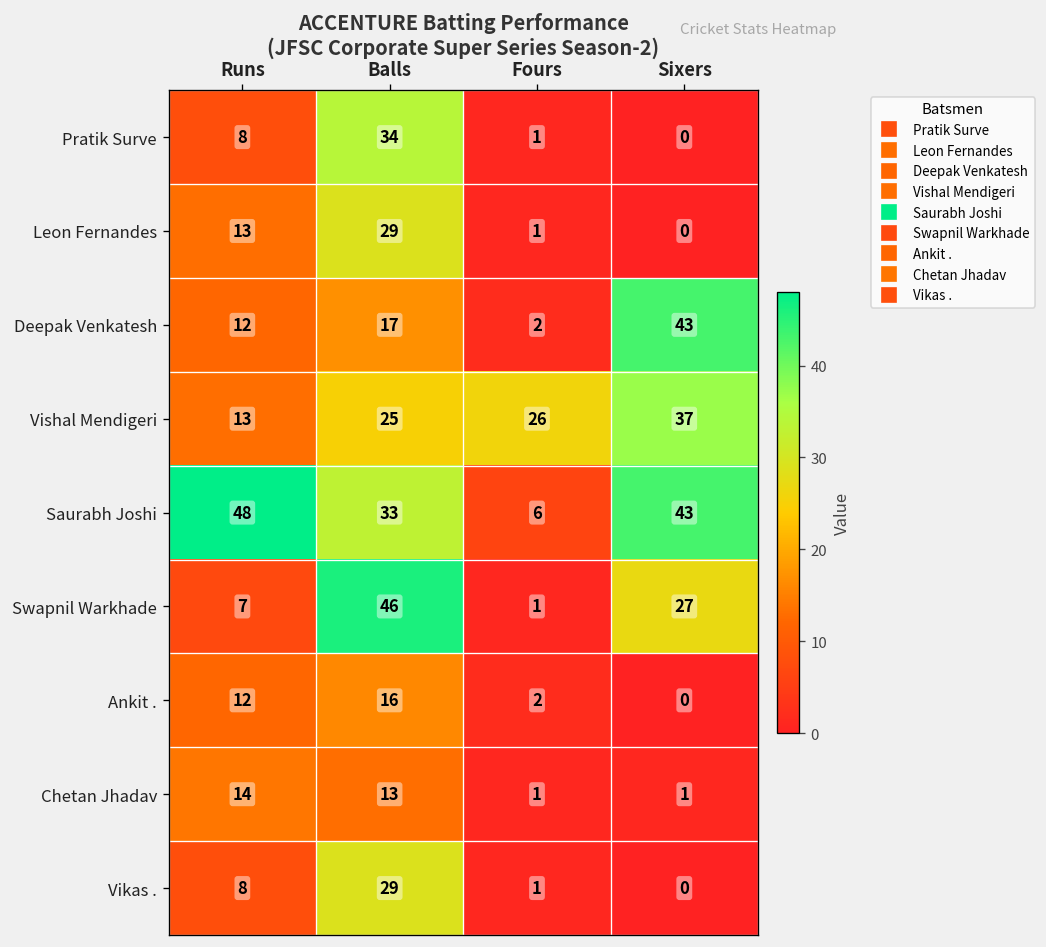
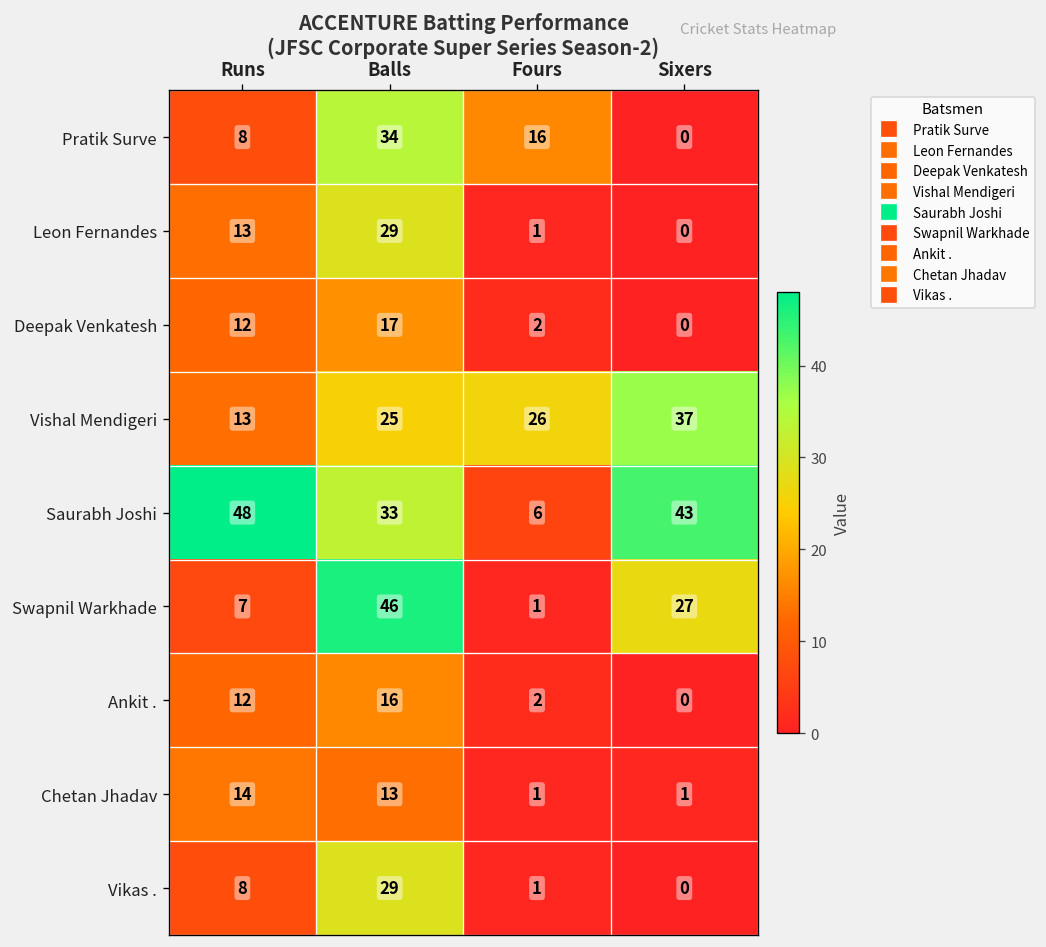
Pratik Surve, Fours: 1 -> 16
Deepak Venkatesh, Sixers: 43 -> 0
